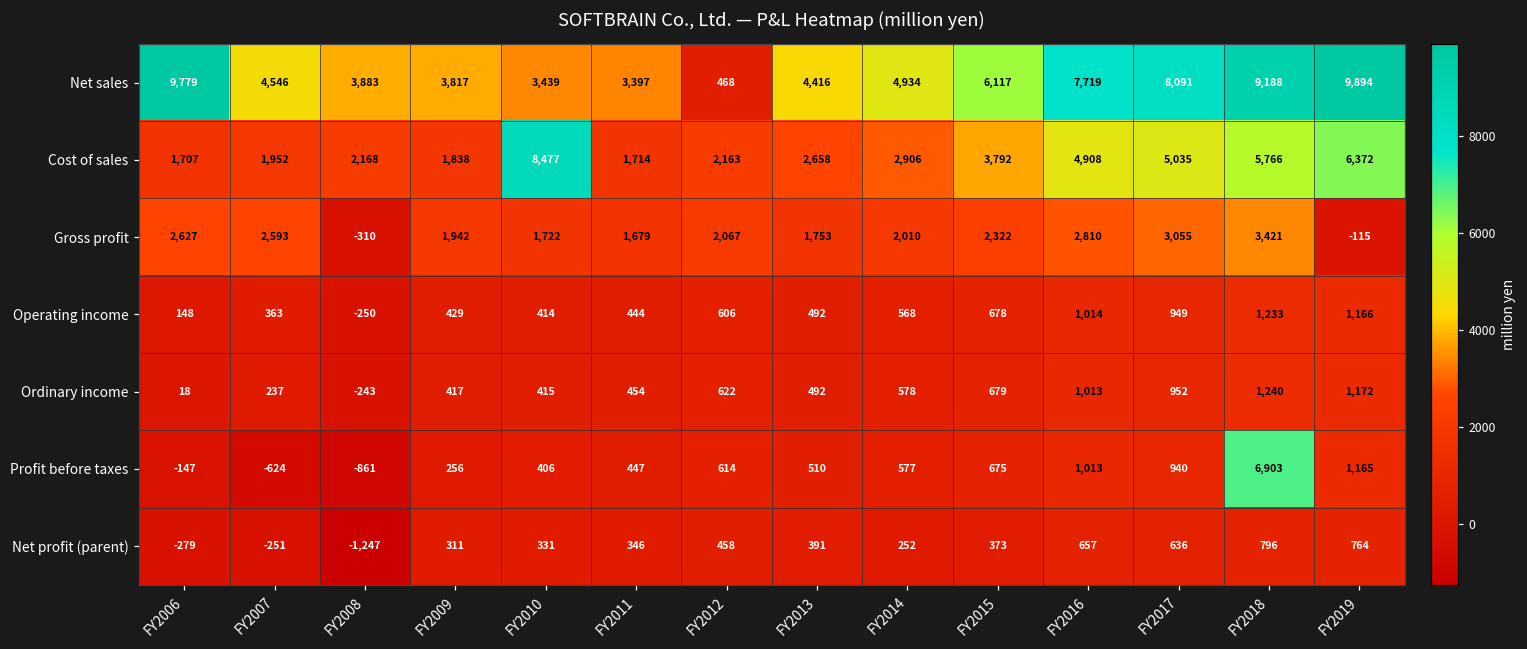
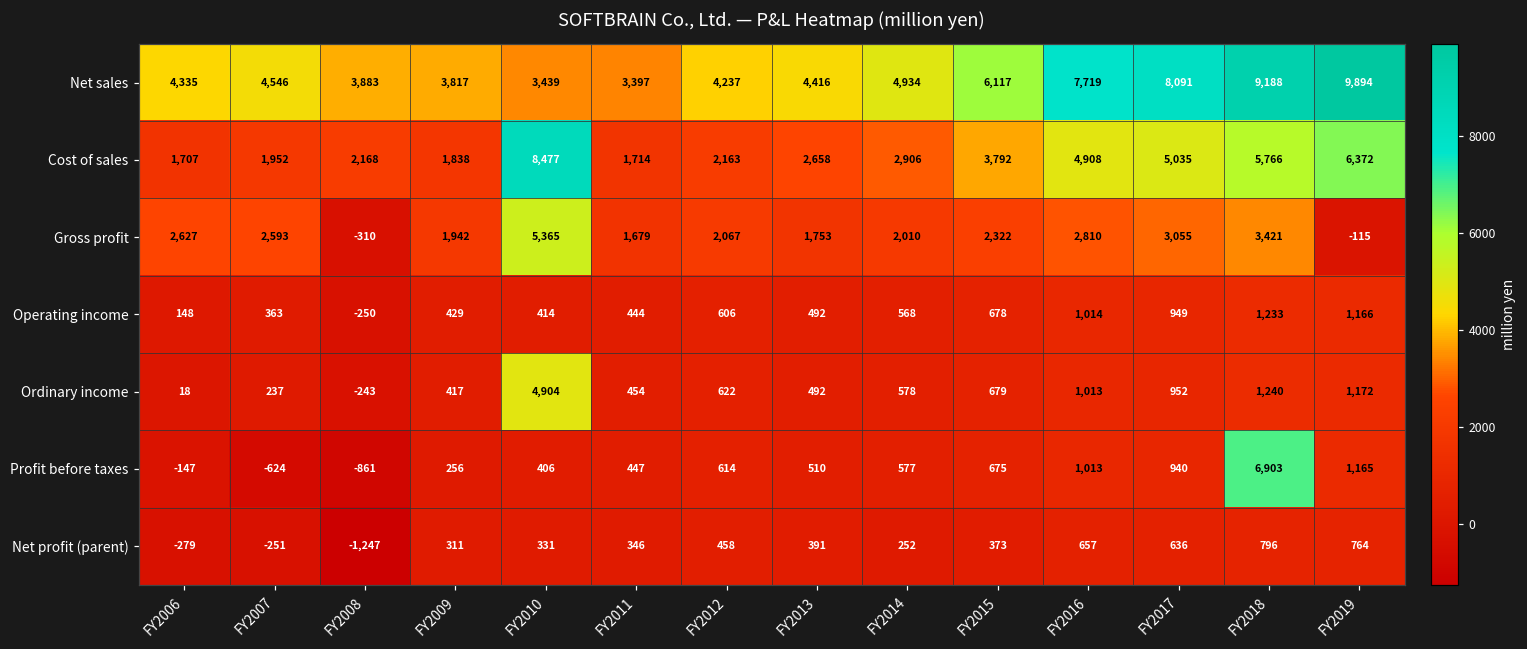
Net sales, FY2006: 9,779 -> 4,335
Net sales, FY2012: 468 -> 4,237
Gross profit, FY2010: 1,722 -> 5,365
Ordinary income, FY2010: 415 -> 4,904
